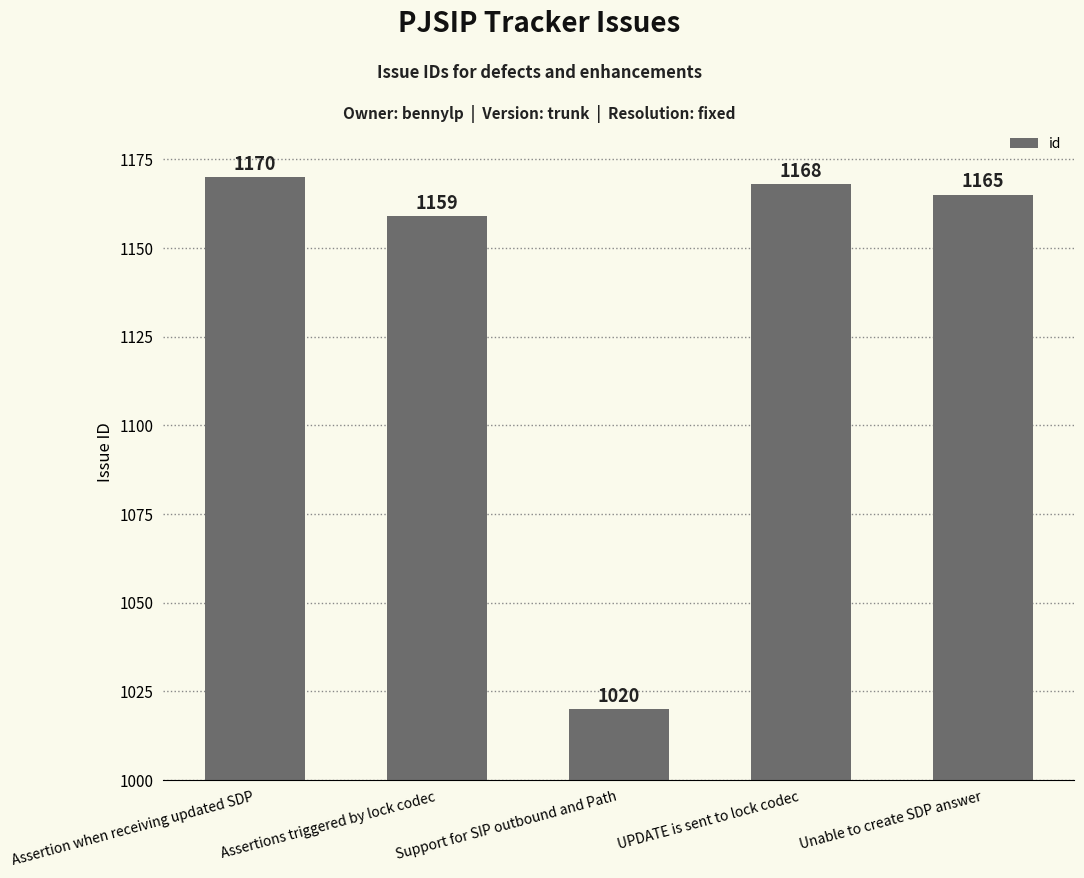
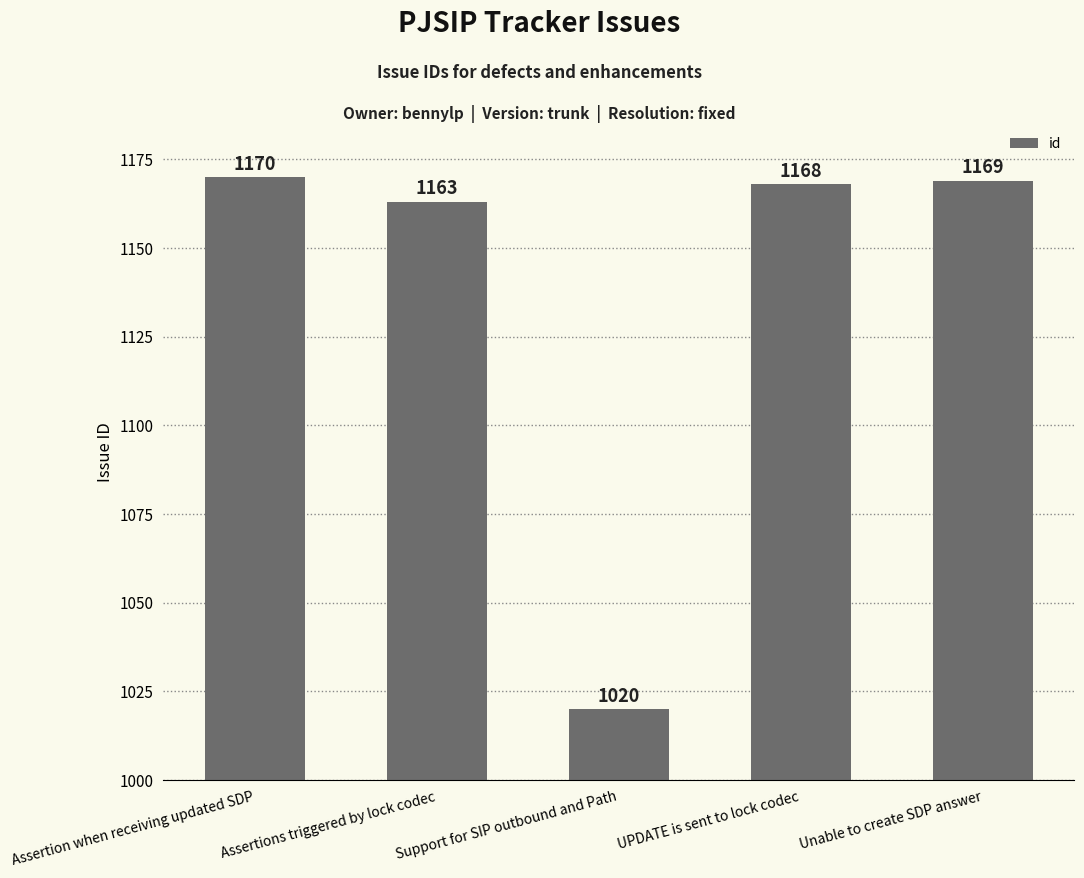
Assertions triggered by lock codec: 1159 -> 1163
Unable to create SDP answer: 1165 -> 1169
